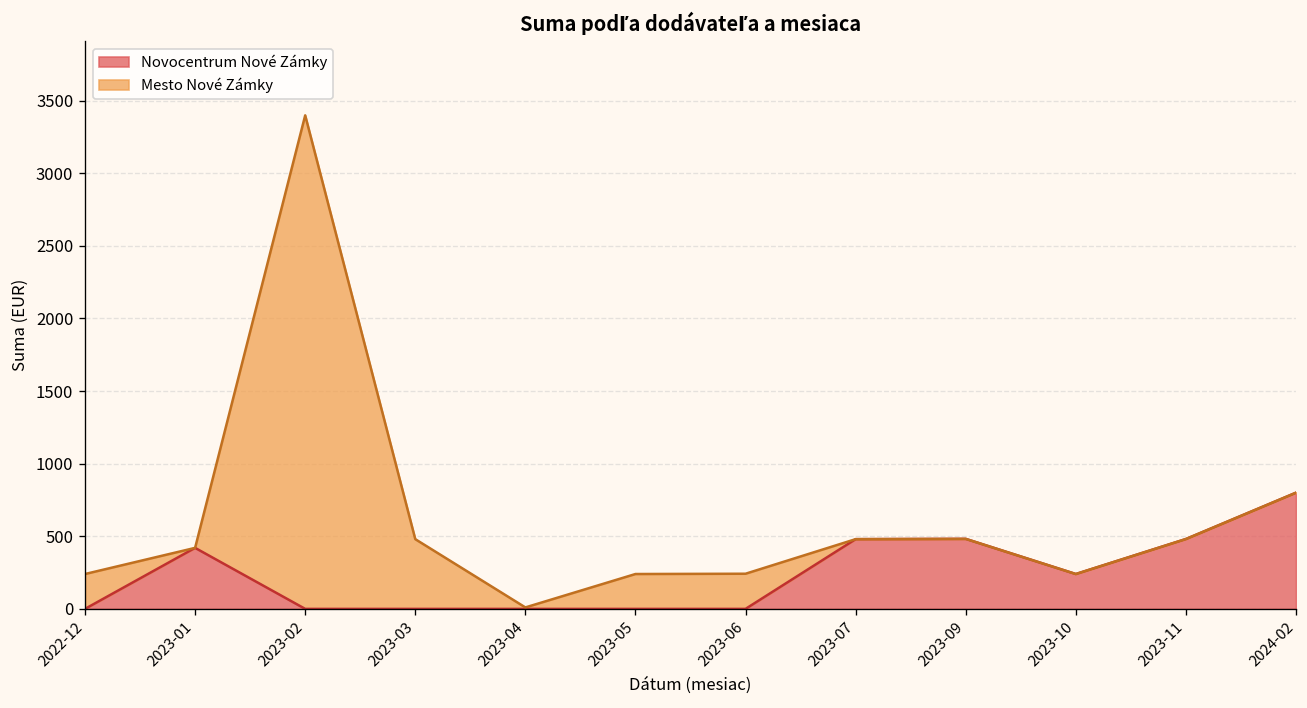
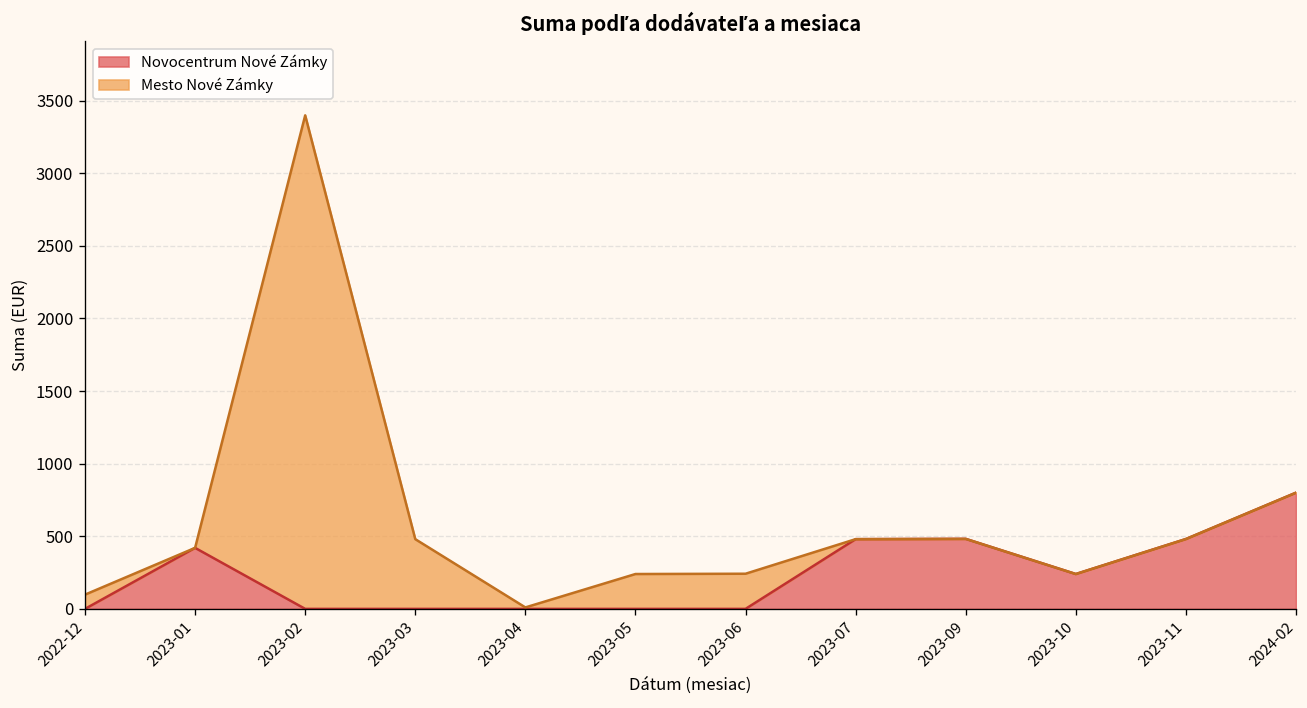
Mesto Nové Zámky, 2022-12: 240 -> 100
